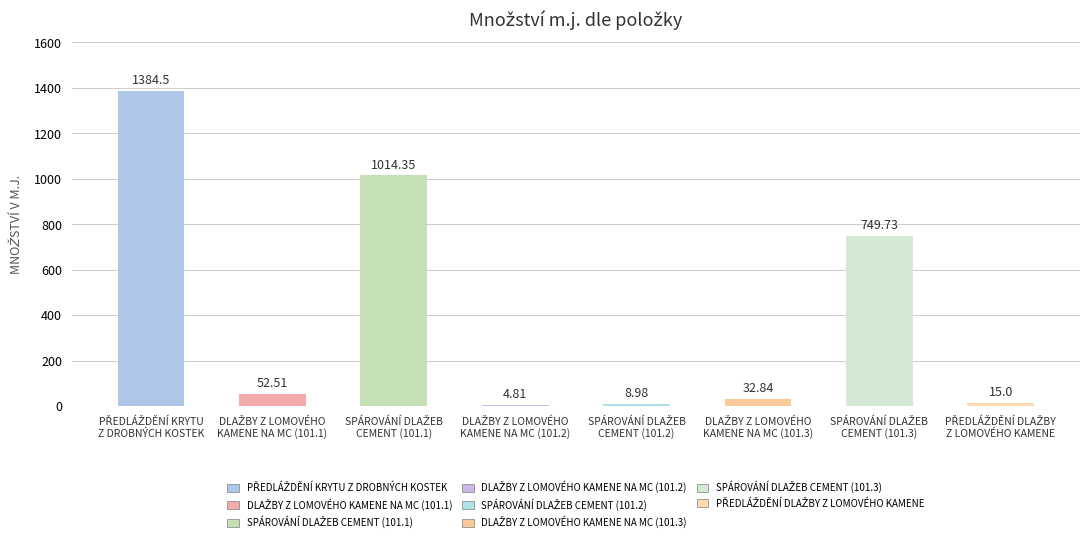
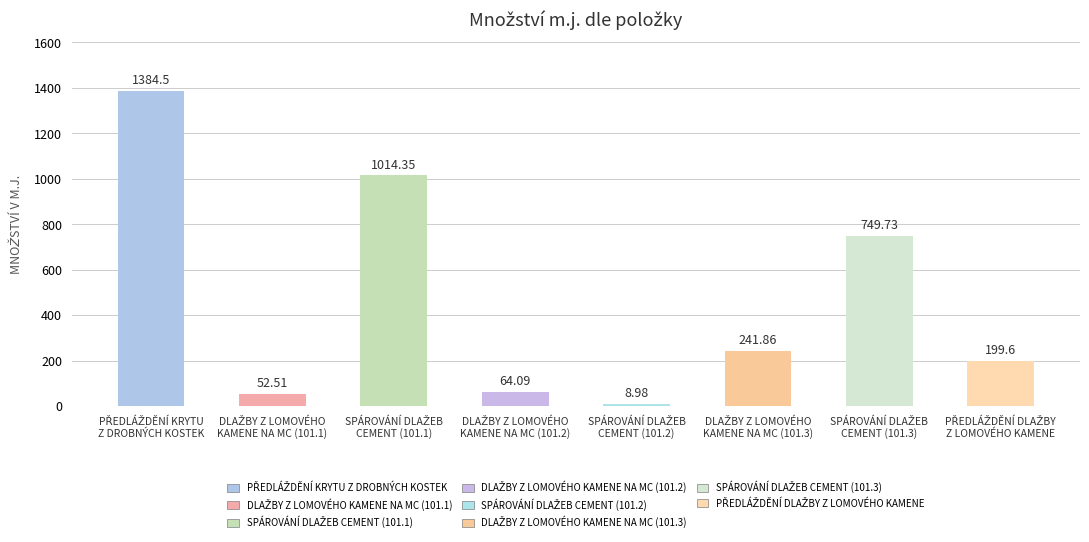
DLAŽBY Z LOMOVÉHO KAMENE NA MC (101.2): 4.81 -> 64.09
DLAŽBY Z LOMOVÉHO KAMENE NA MC (101.3): 32.84 -> 241.86
PŘEDLÁŽDĚNÍ DLAŽBY Z LOMOVÉHO KAMENE: 15.0 -> 199.6
